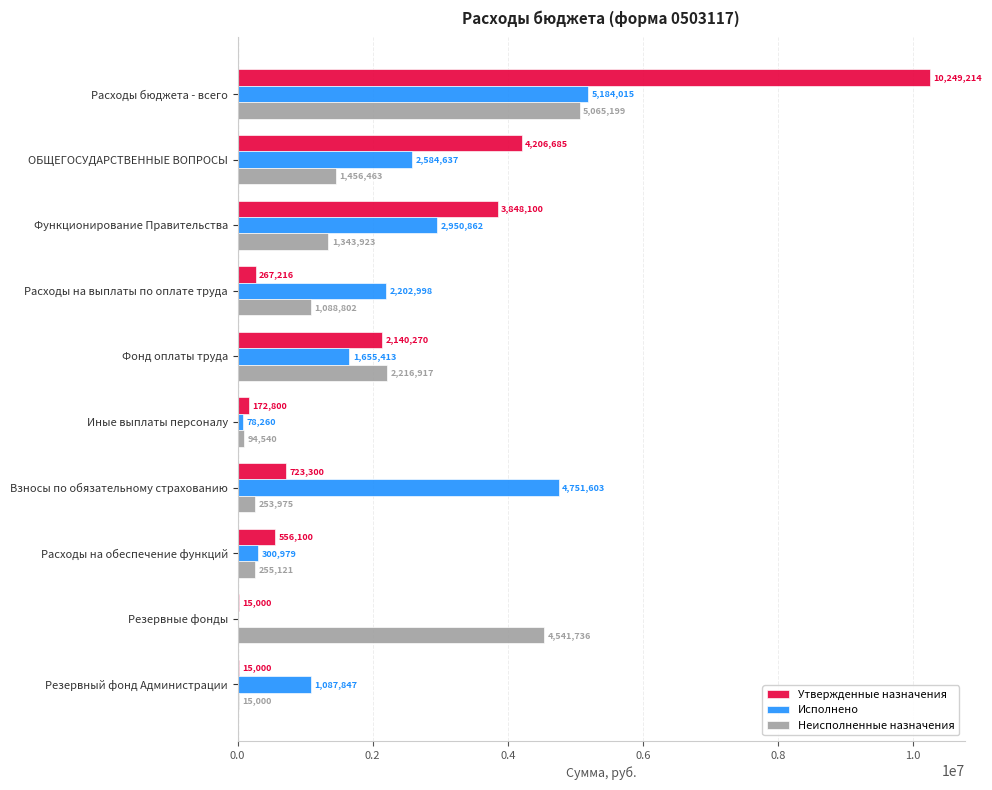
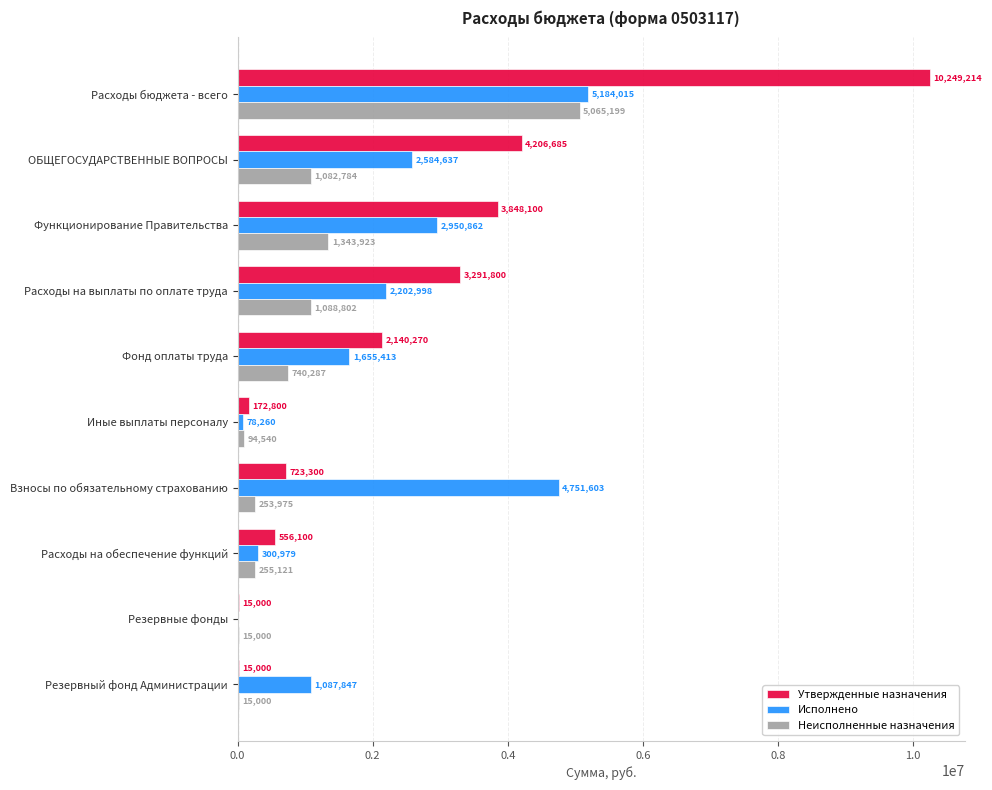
Неисполненные назначения, ОБЩЕГОСУДАРСТВЕННЫЕ ВОПРОСЫ: 1,456,463 -> 1,082,784
Утвержденные назначения, Расходы на выплаты по оплате труда: 267,216 -> 3,291,800
Неисполненные назначения, Фонд оплаты труда: 2,216,917 -> 740,287
Неисполненные назначения, Резервные фонды: 4,541,736 -> 15,000
